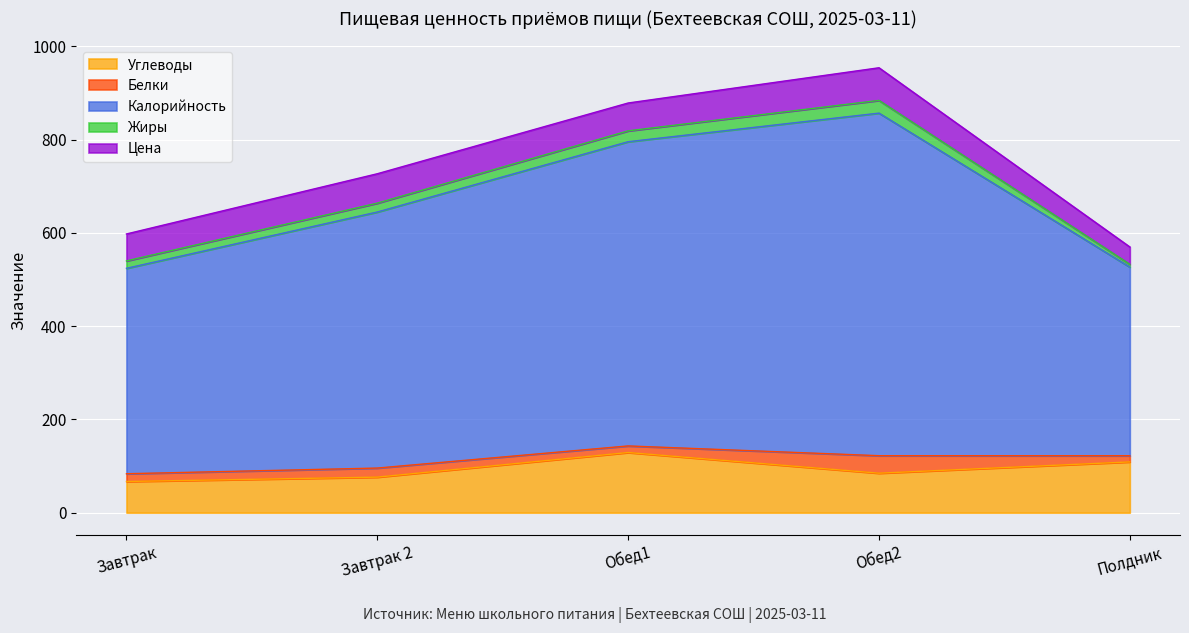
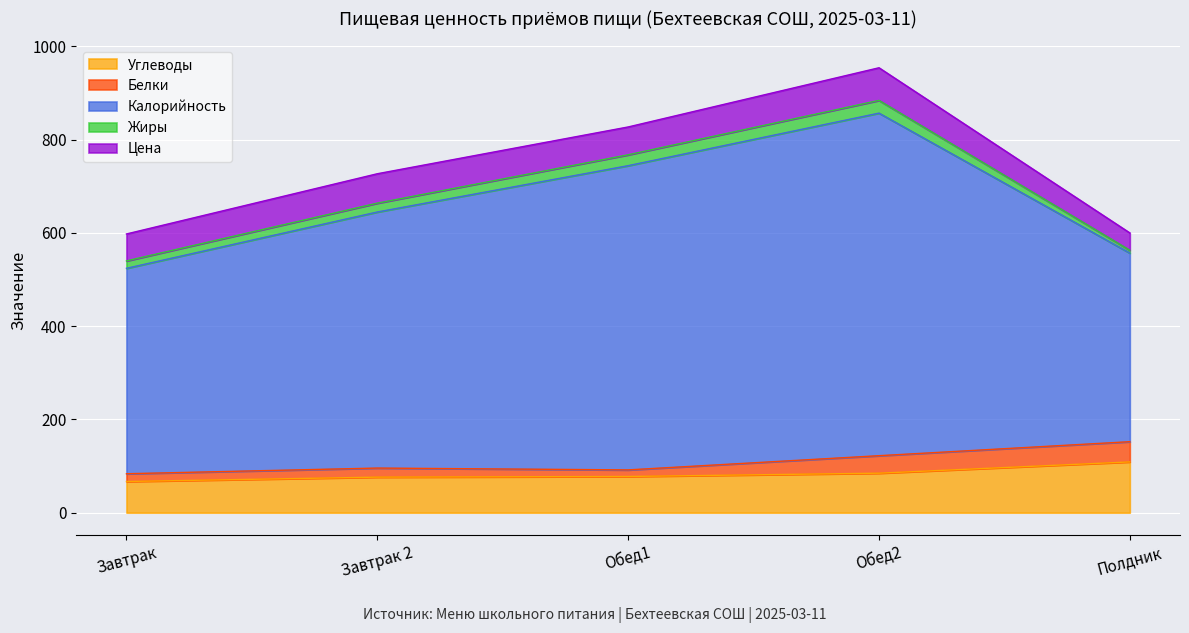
Углеводы, Обед1: 130 -> 80
Белки, Полдник: 10 -> 40
